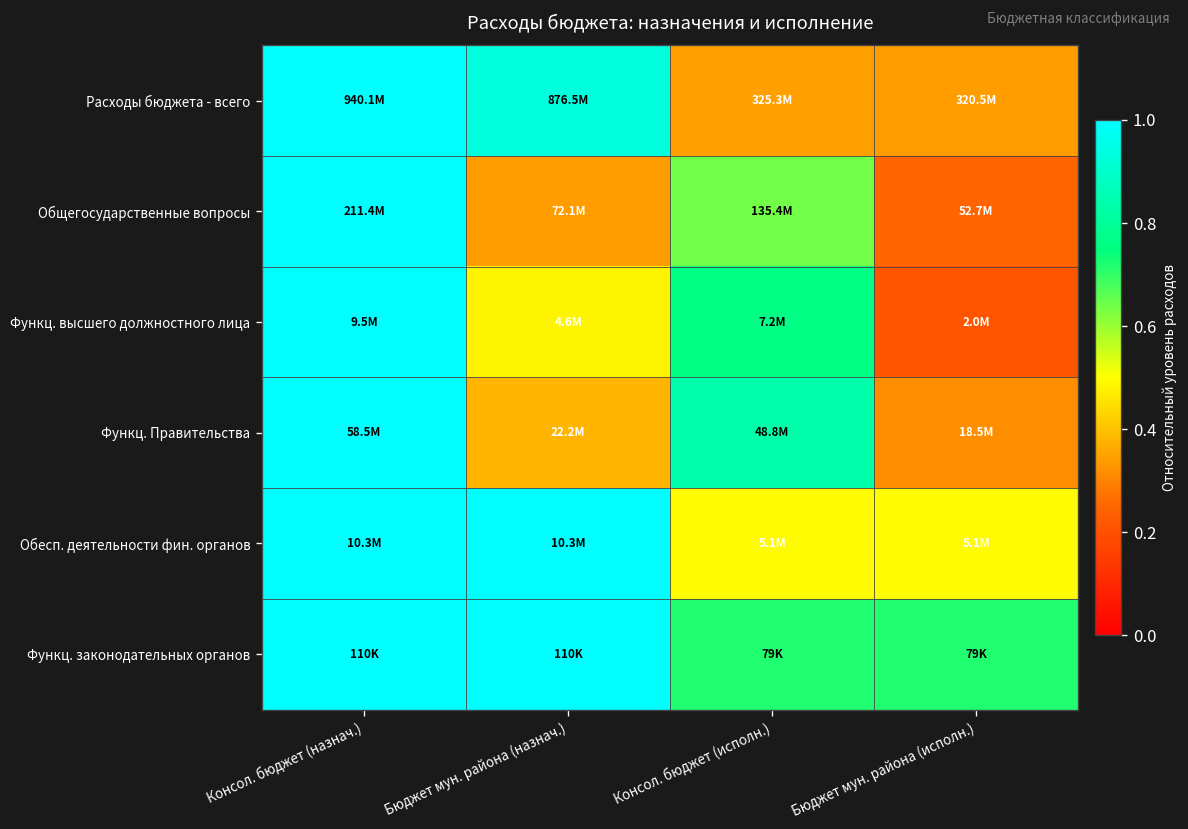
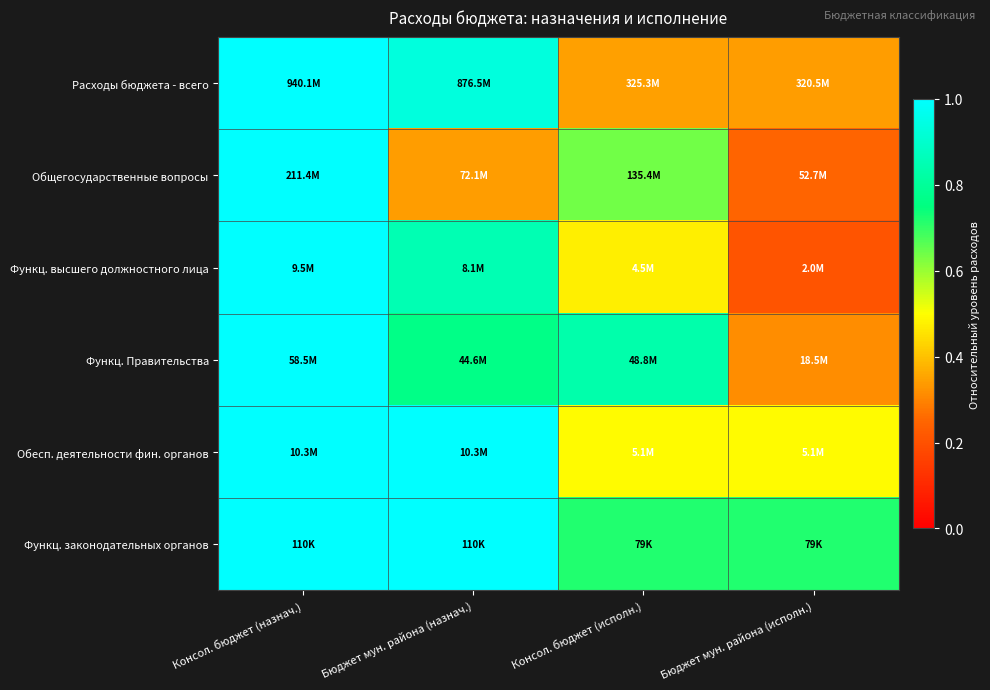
Функц. высшего должностного лица, Бюджет мун. района (назнач.): 4.6M -> 8.1M
Функц. высшего должностного лица, Консол. бюджет (исполн.): 7.2M -> 4.5M
Функц. Правительства, Бюджет мун. района (назнач.): 22.2M -> 44.6M
